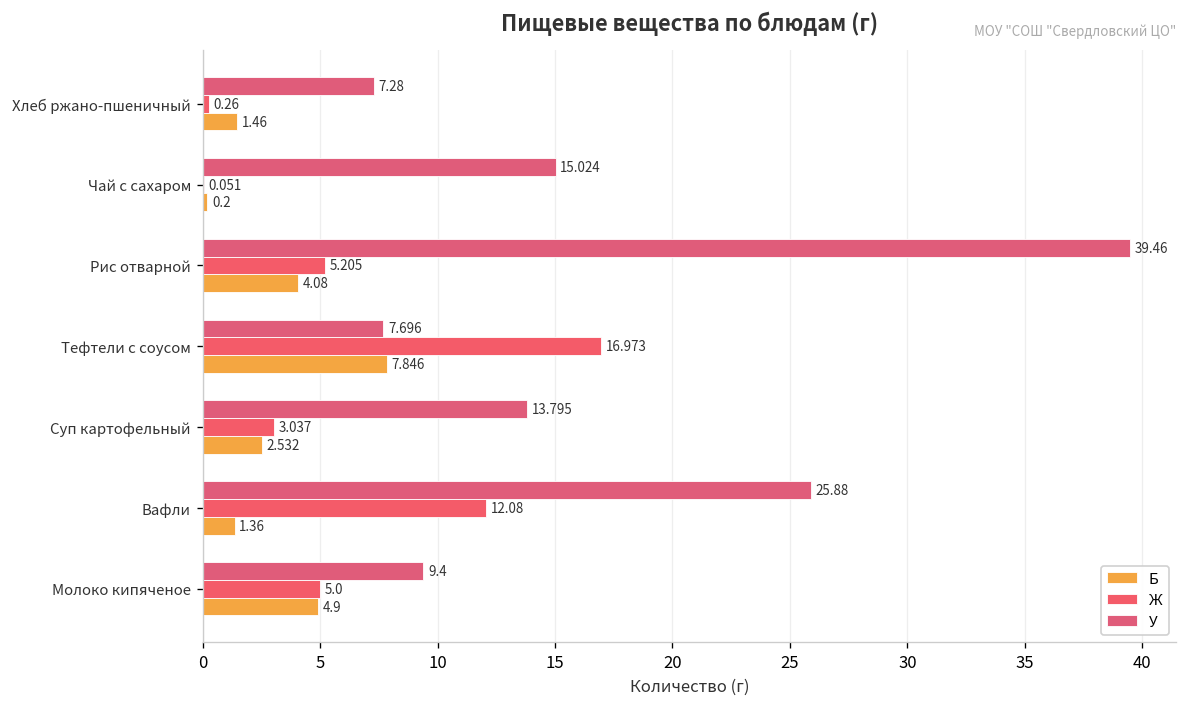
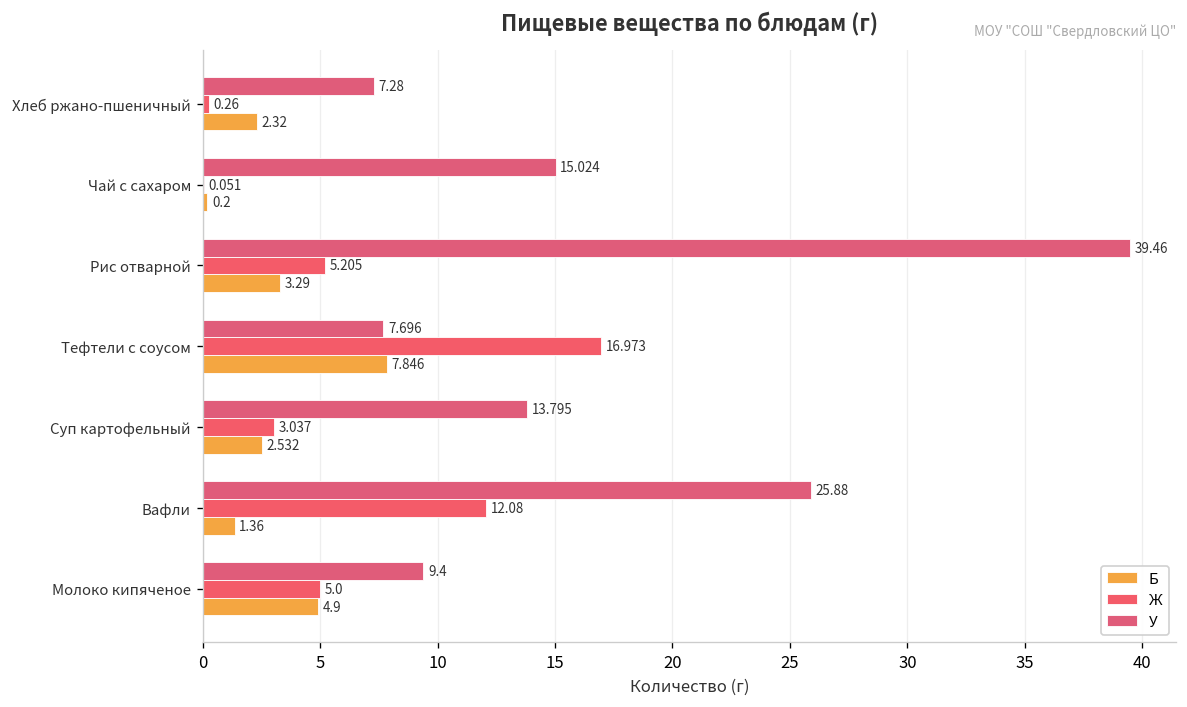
Б, Хлеб ржано-пшеничный: 1.46 -> 2.32
Б, Рис отварной: 4.08 -> 3.29
